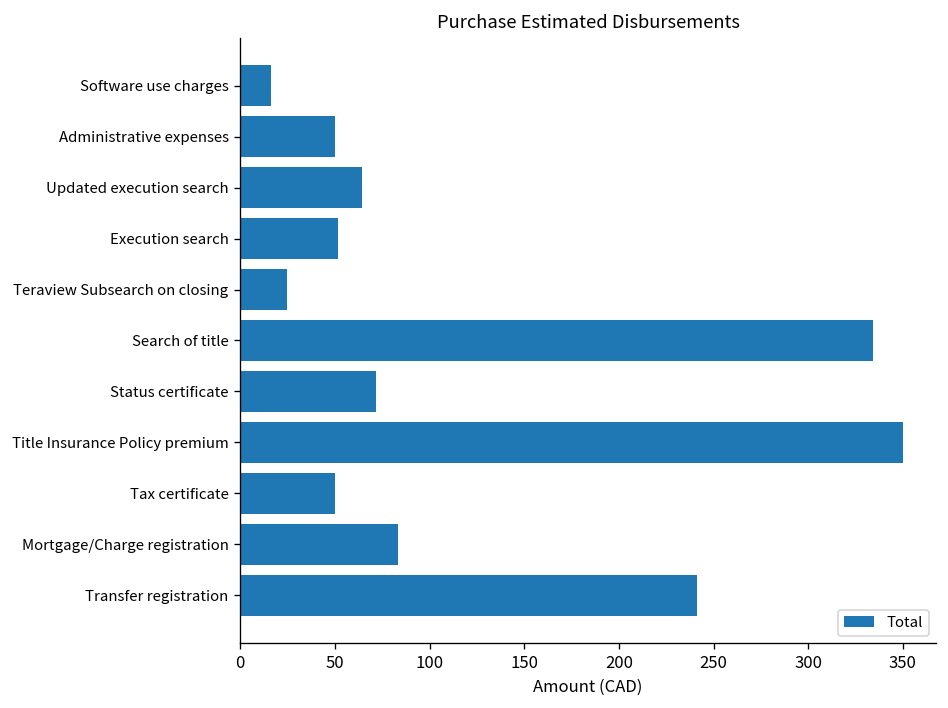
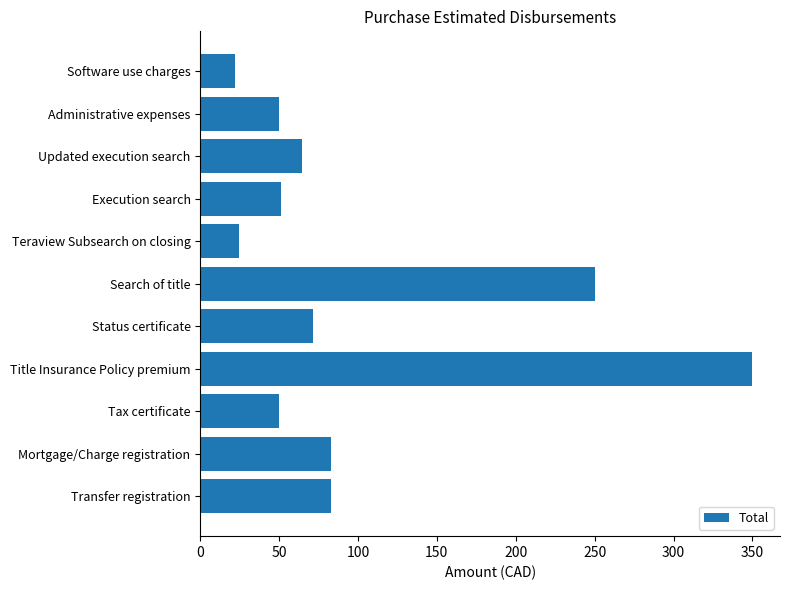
Software use charges: 16 -> 22
Search of title: 334 -> 250
Transfer registration: 241 -> 83
